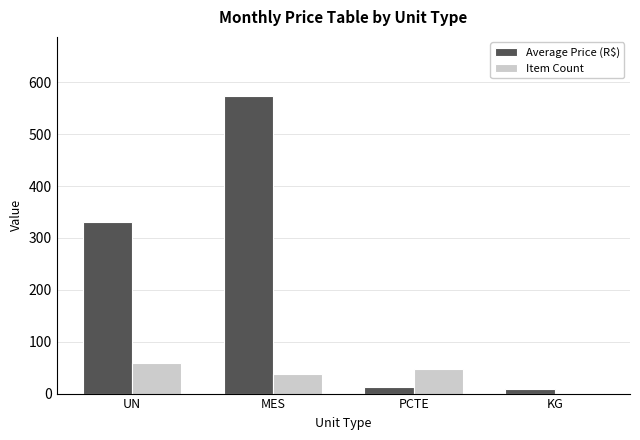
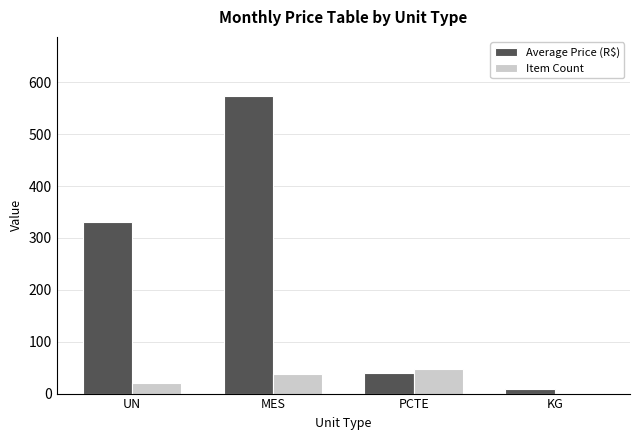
Item Count, UN: 60 -> 20
Average Price (R$), PCTE: 10 -> 40
